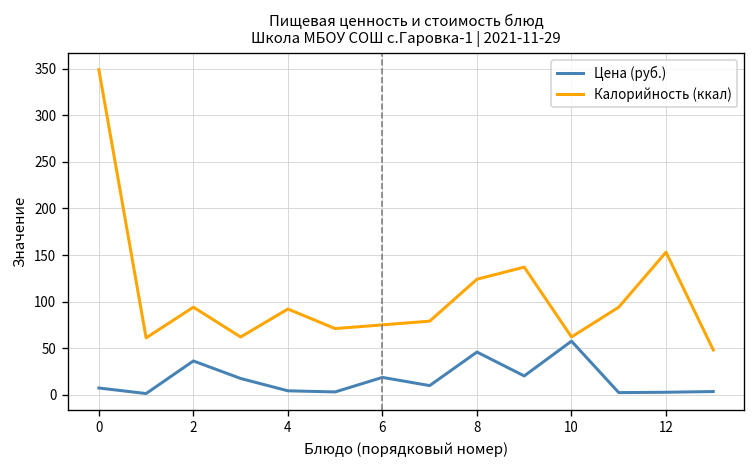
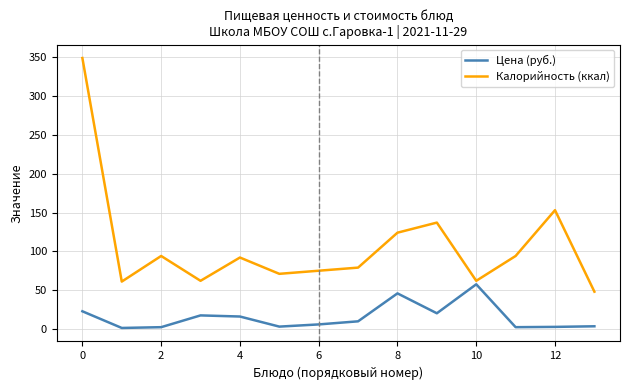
Цена (руб.), 0: 10 -> 20
Цена (руб.), 2: 40 -> 0
Цена (руб.), 4: 0 -> 20
Цена (руб.), 6: 20 -> 10
